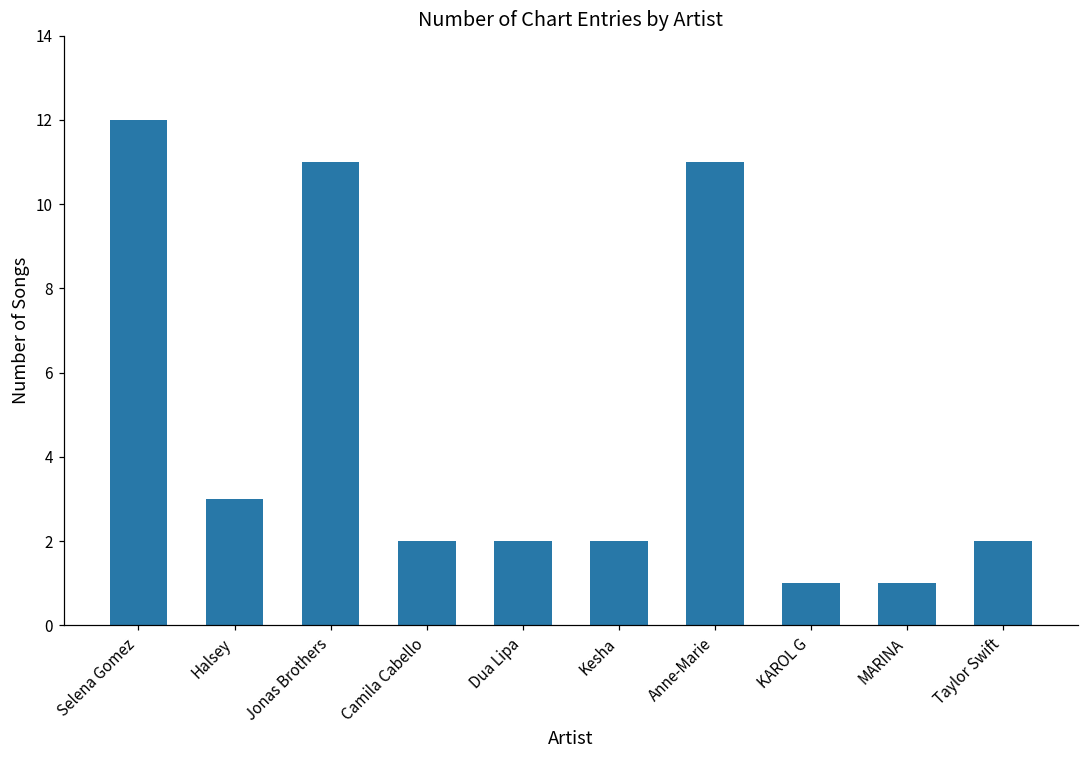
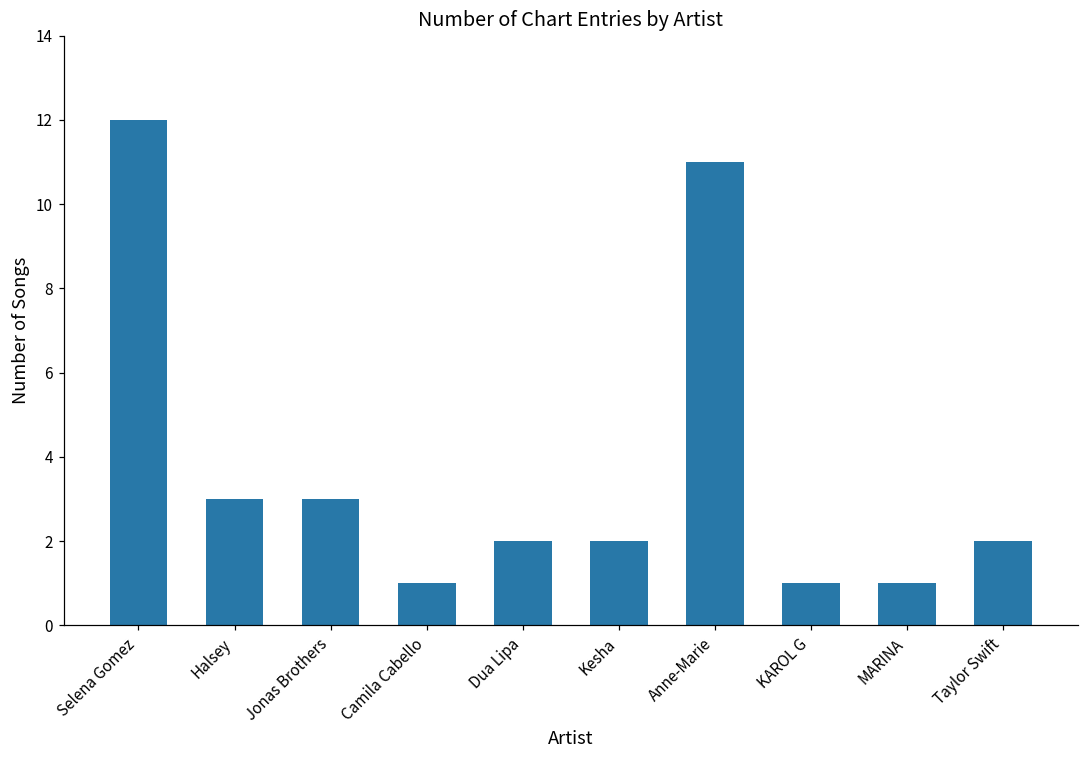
Jonas Brothers: 11 -> 3
Camila Cabello: 2 -> 1
